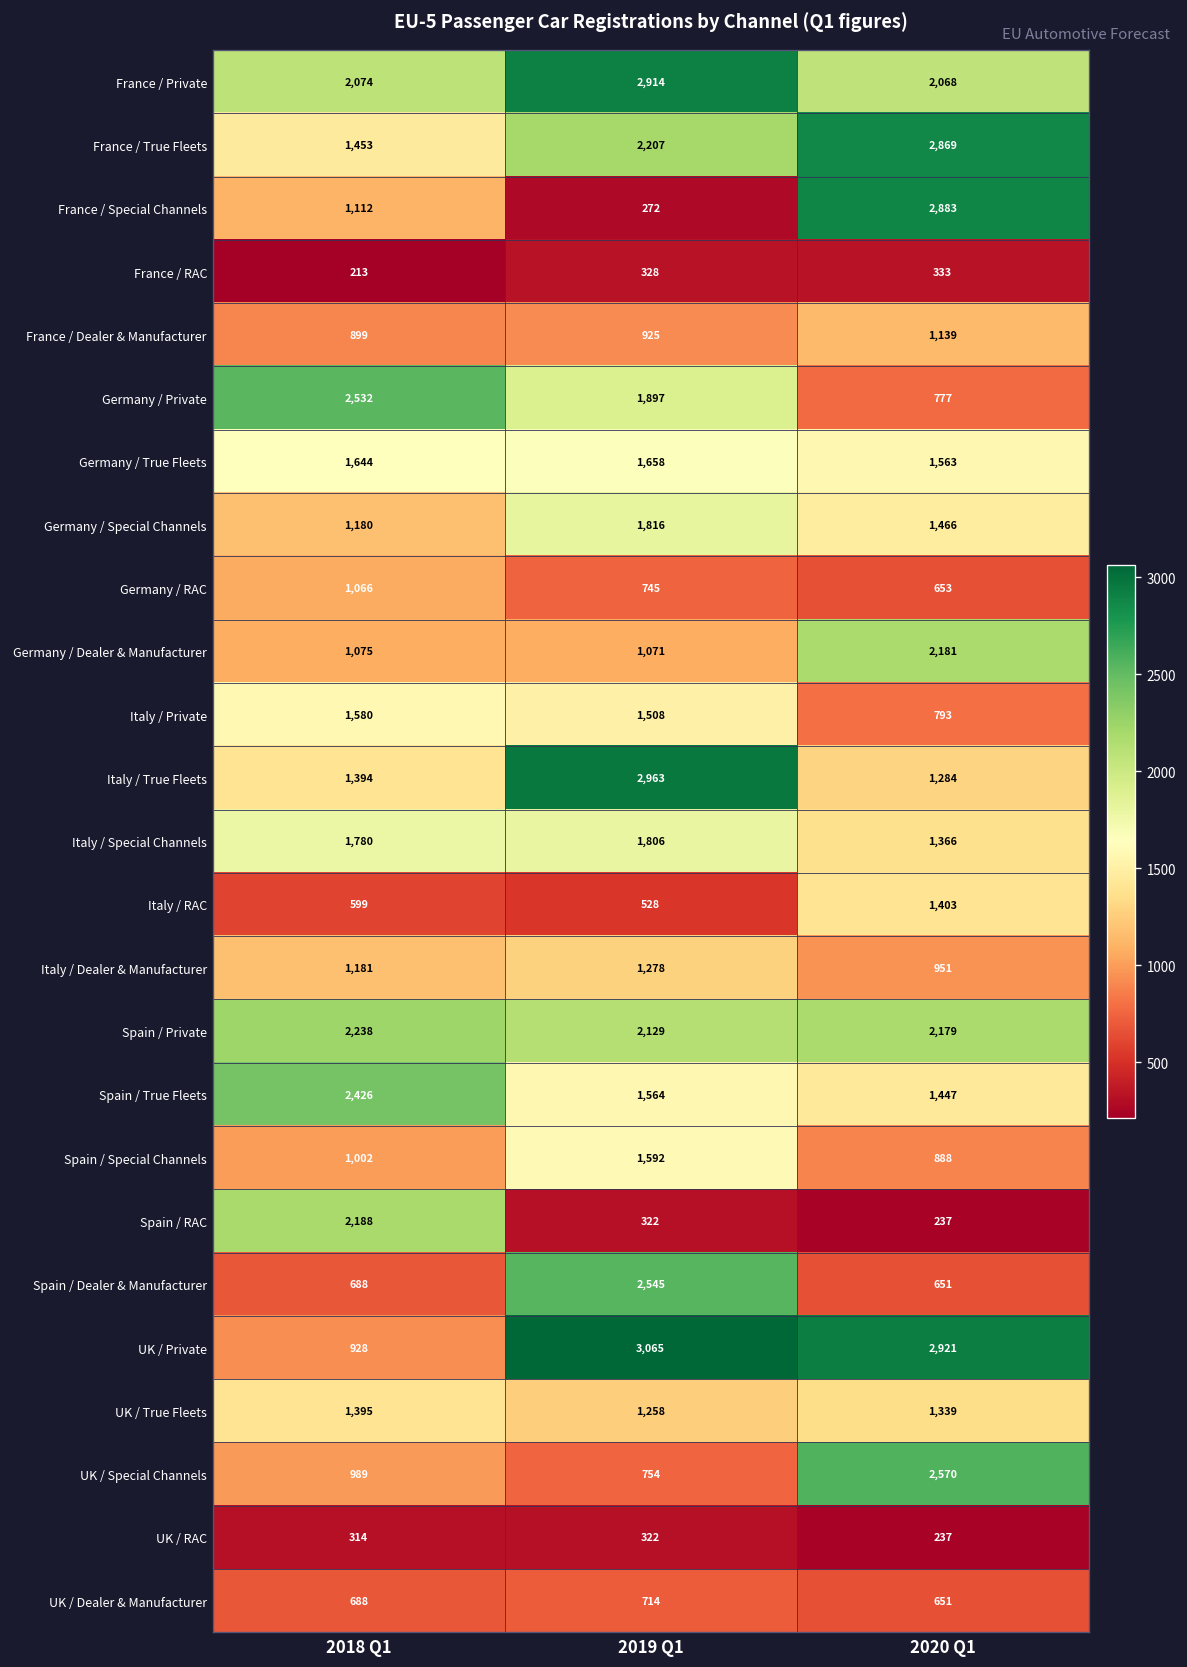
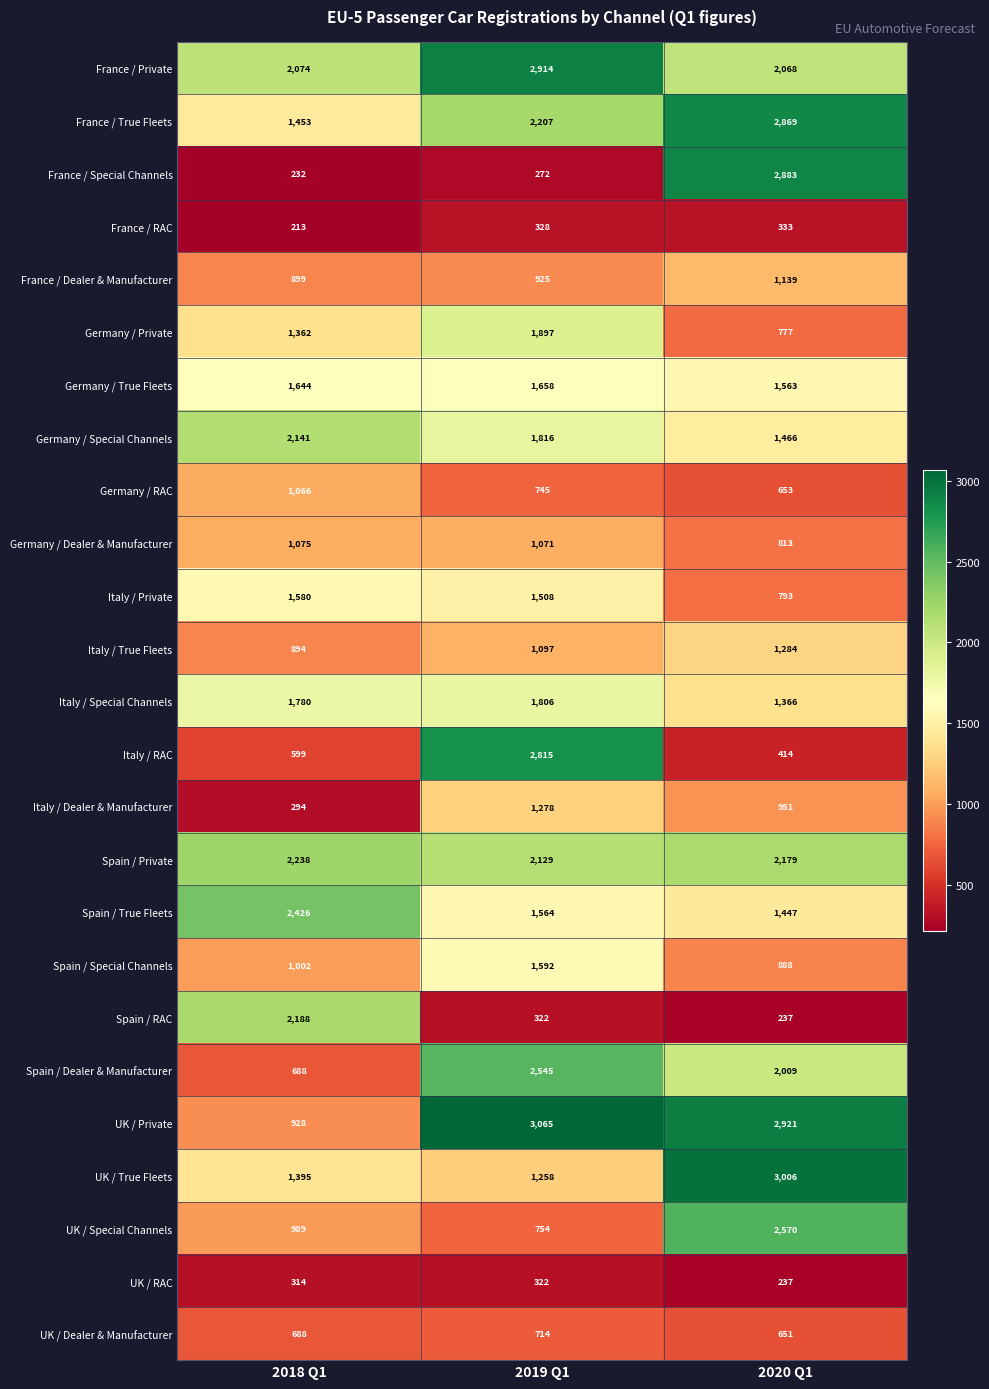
France / Special Channels, 2018 Q1: 1,112 -> 232
Germany / Private, 2018 Q1: 2,532 -> 1,362
Germany / Special Channels, 2018 Q1: 1,180 -> 2,141
Germany / Dealer & Manufacturer, 2020 Q1: 2,181 -> 813
Italy / True Fleets, 2018 Q1: 1,394 -> 894
Italy / True Fleets, 2019 Q1: 2,963 -> 1,097
Italy / RAC, 2019 Q1: 528 -> 2,815
Italy / RAC, 2020 Q1: 1,403 -> 414
Italy / Dealer & Manufacturer, 2018 Q1: 1,181 -> 294
Spain / Dealer & Manufacturer, 2020 Q1: 651 -> 2,009
UK / True Fleets, 2020 Q1: 1,339 -> 3,006
